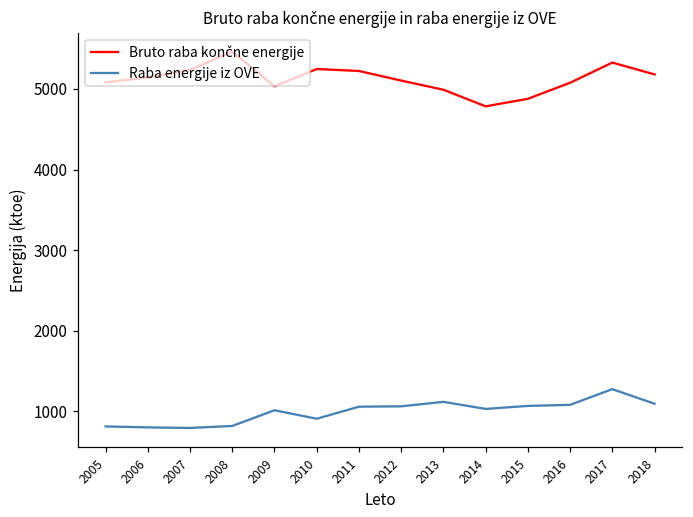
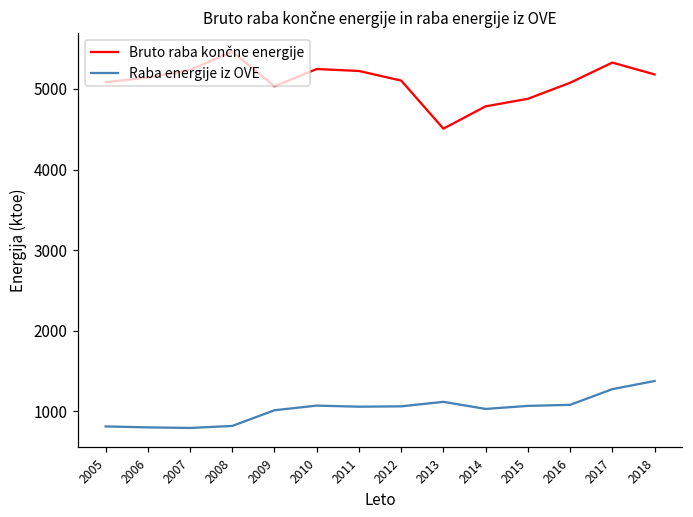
Raba energije iz OVE, 2010: 900 -> 1100
Bruto raba končne energije, 2013: 5000 -> 4500
Raba energije iz OVE, 2018: 1100 -> 1400
